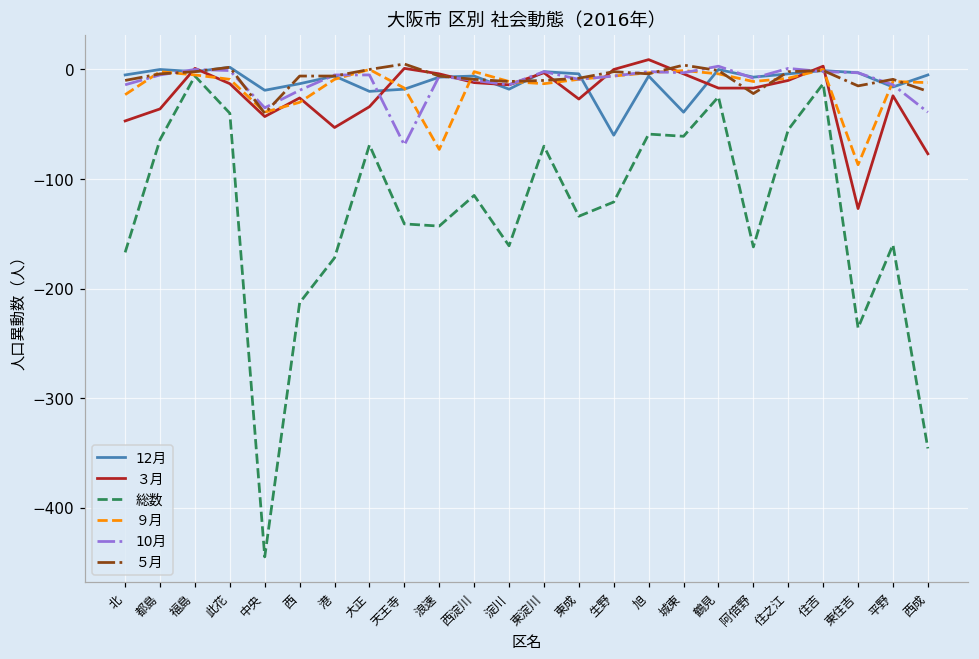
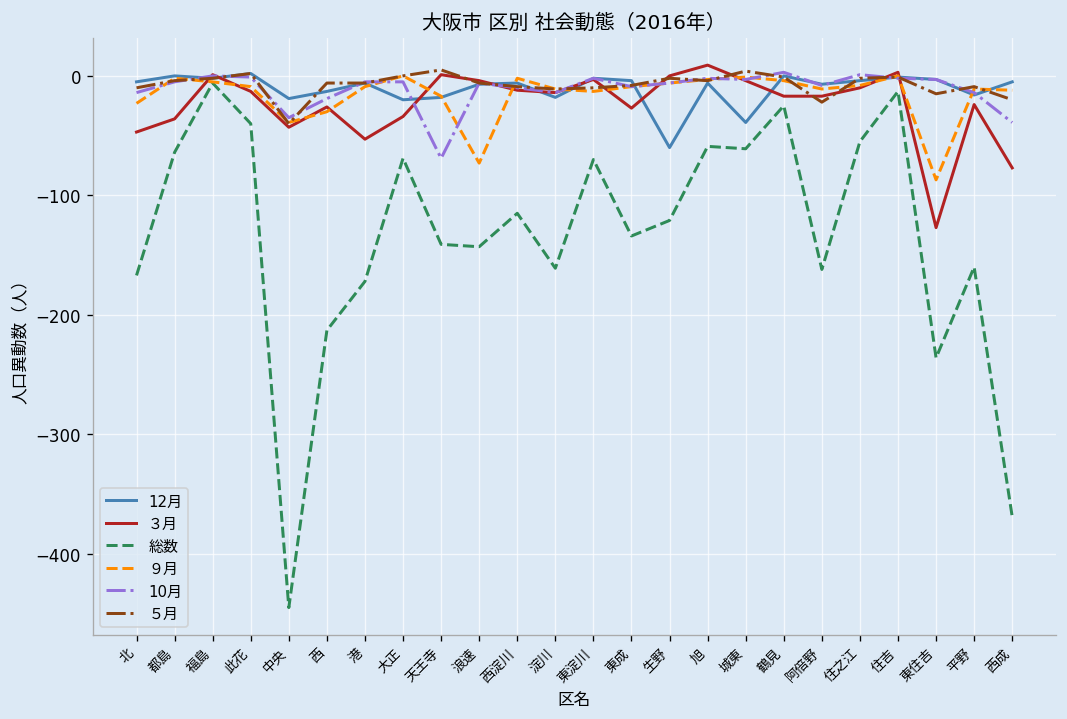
総数, 西成: -350 -> -370
